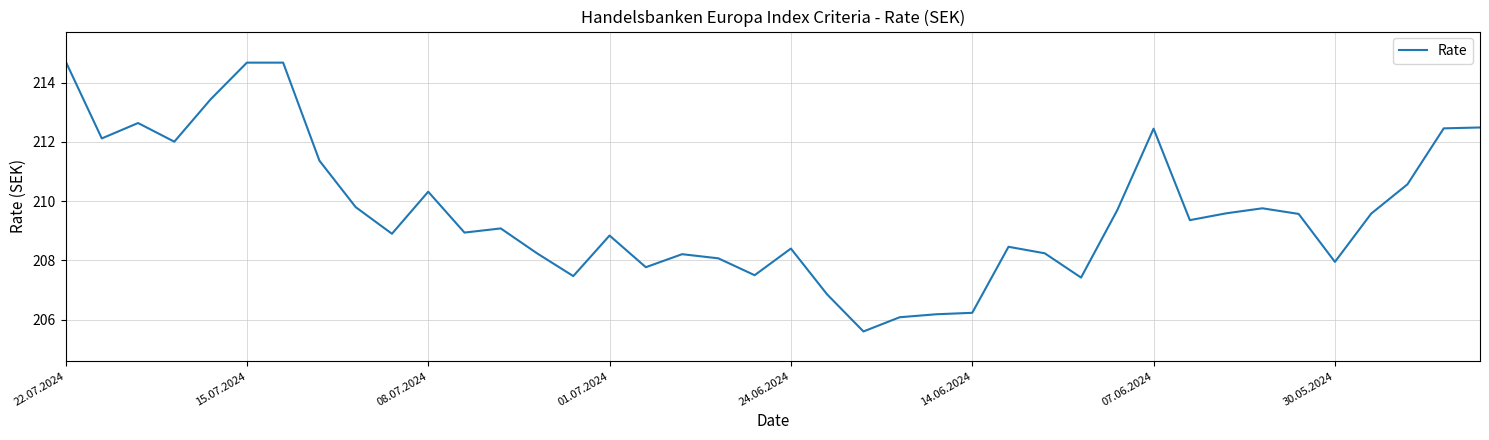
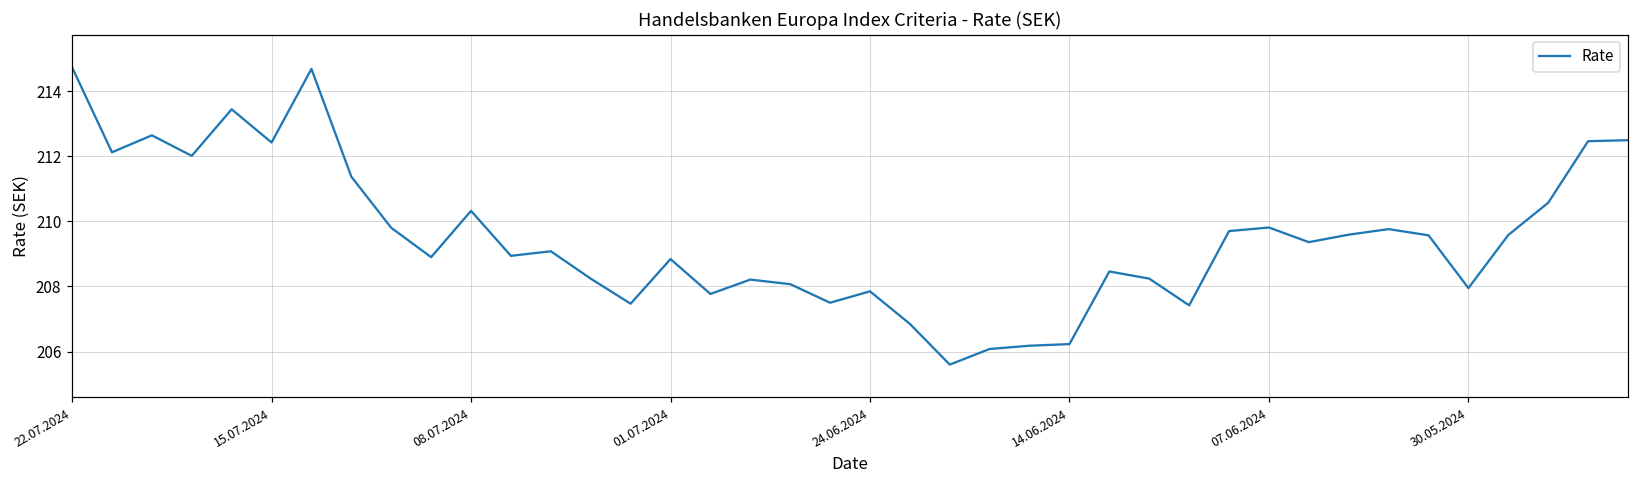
15.07.2024: 214.7 -> 212.4
24.06.2024: 208.4 -> 207.9
07.06.2024: 212.5 -> 209.8
